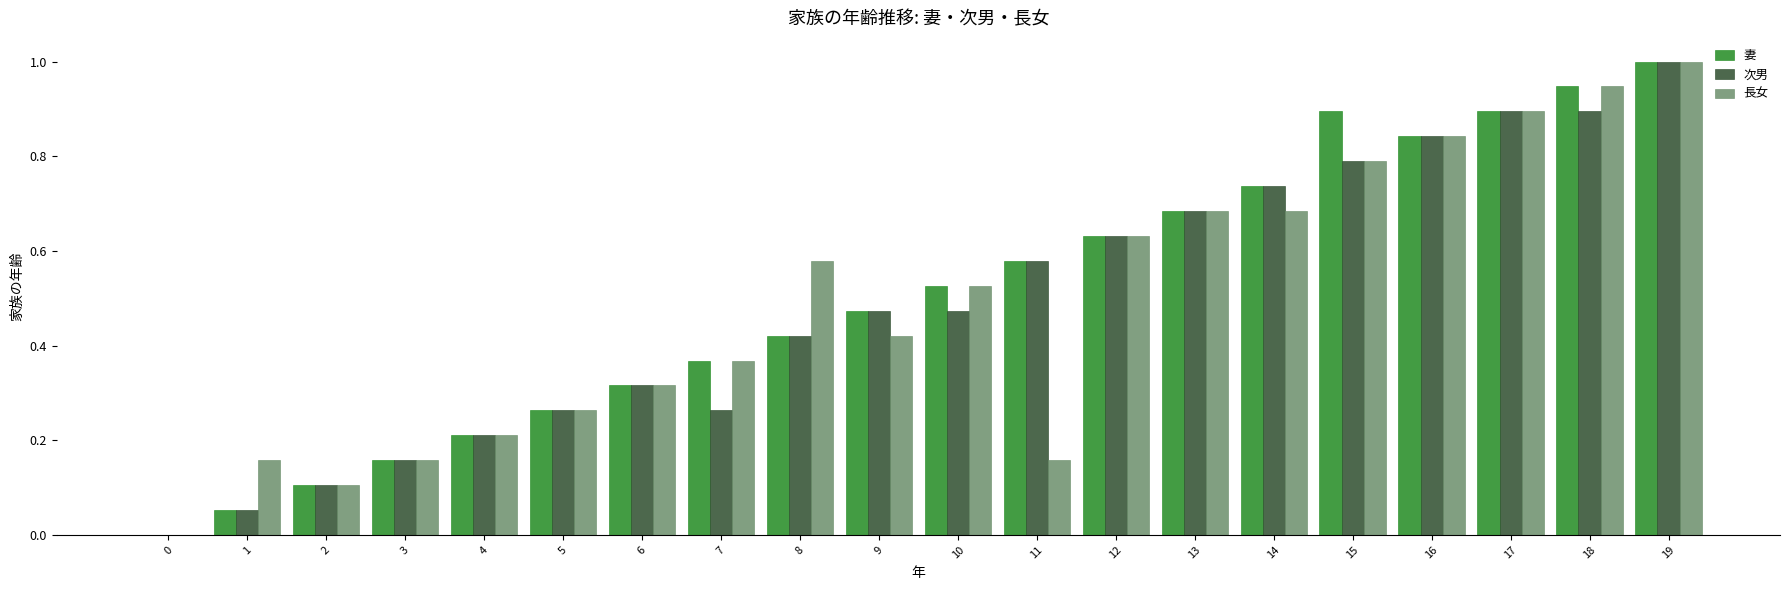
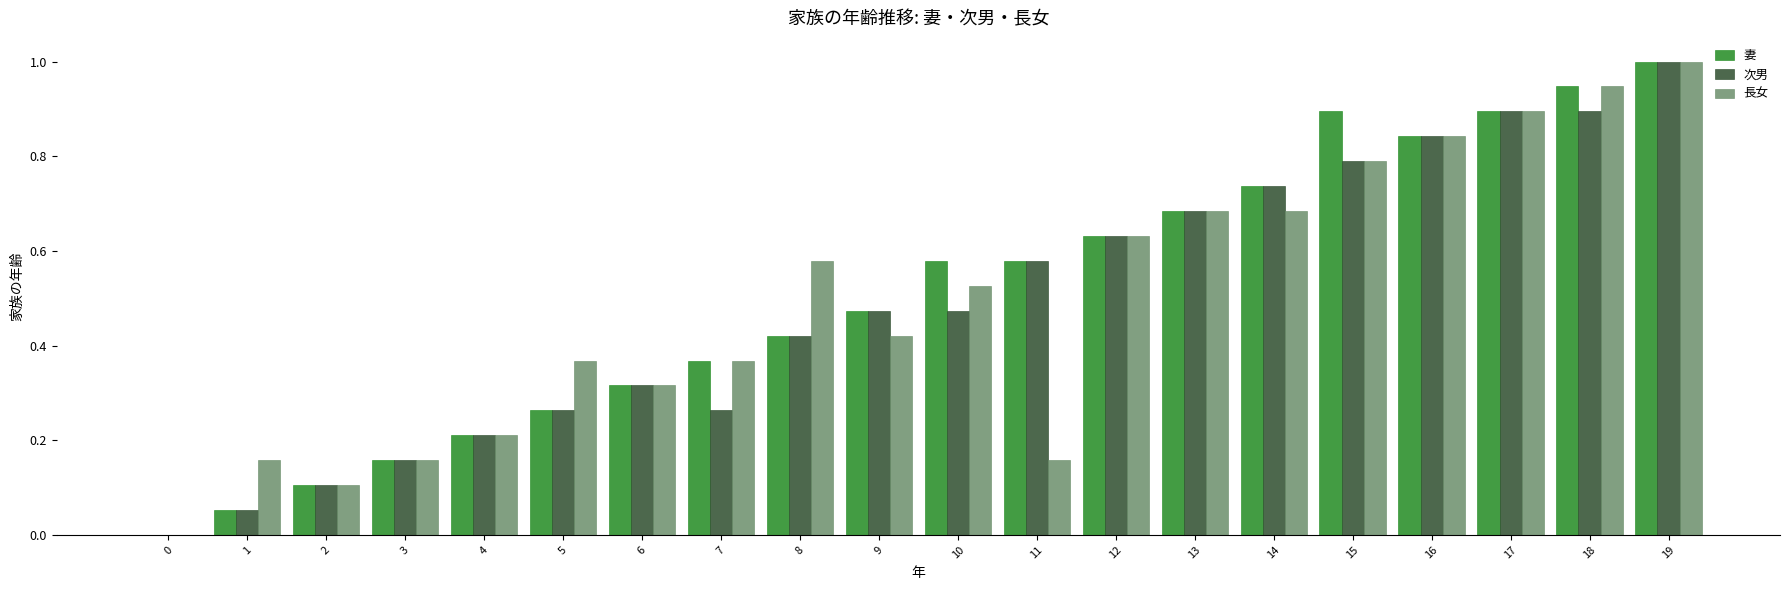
長女, 5: 0.26 -> 0.37
妻, 10: 0.53 -> 0.58
